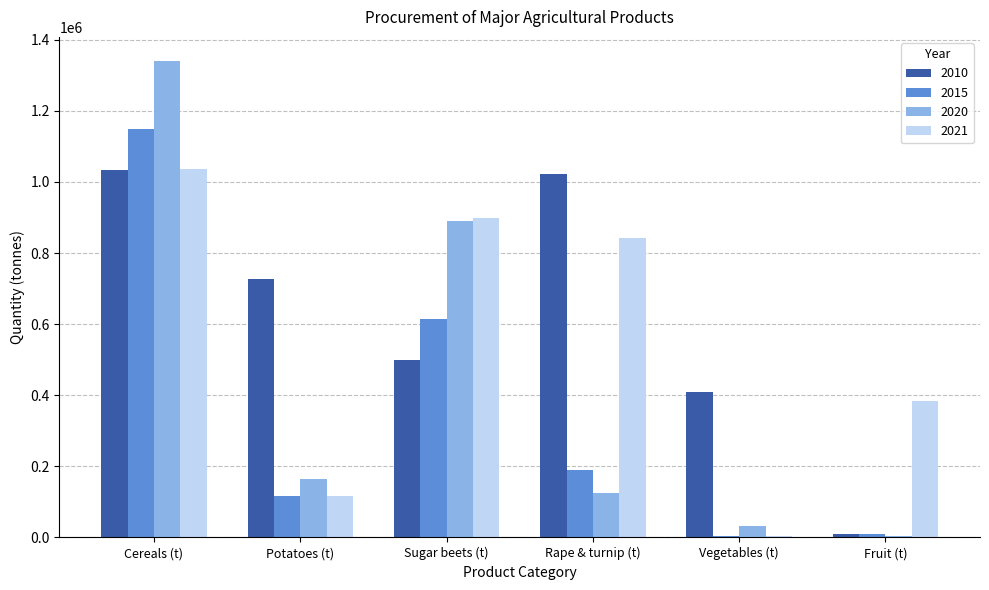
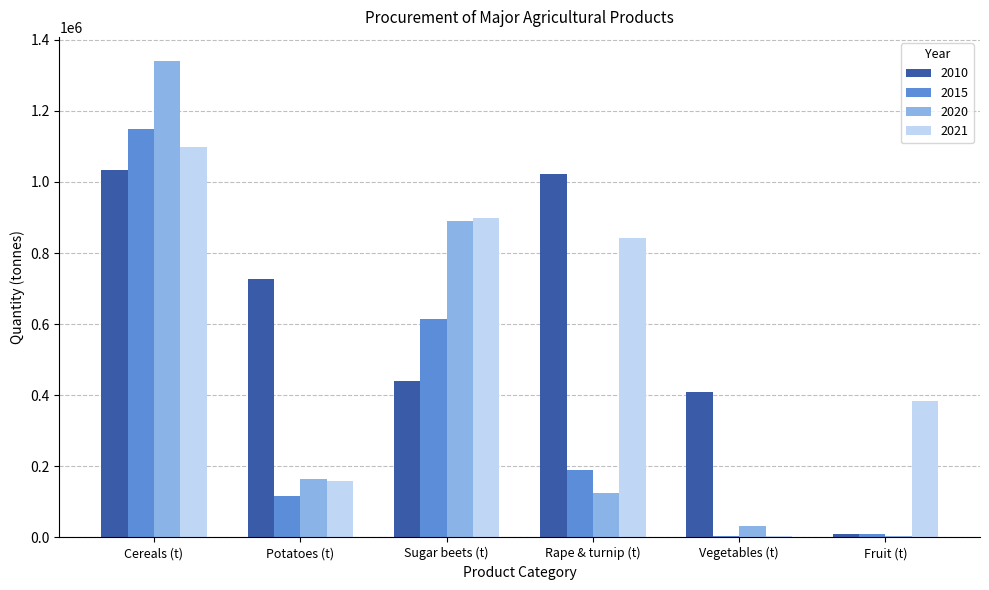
2021, Cereals (t): 1040000 -> 1100000
2021, Potatoes (t): 120000 -> 160000
2010, Sugar beets (t): 500000 -> 440000
